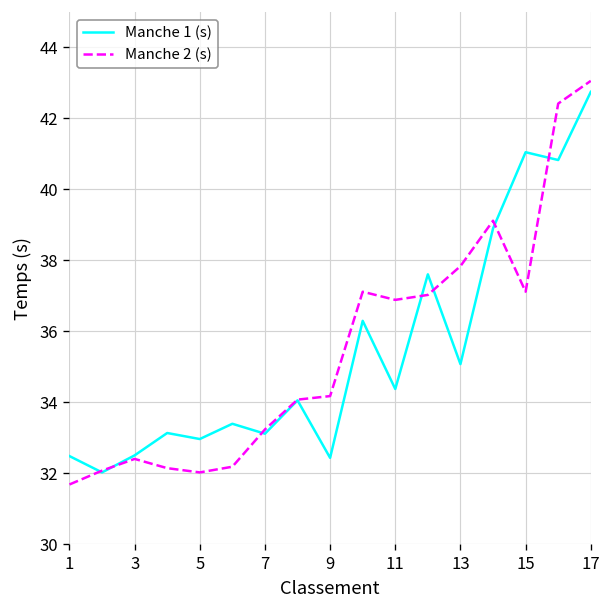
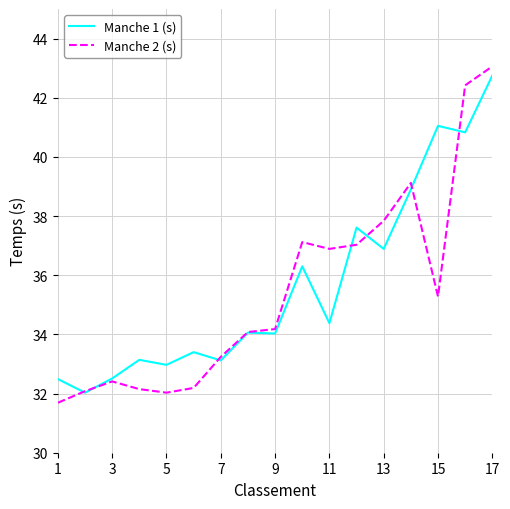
Manche 1 (s), 9: 32.4 -> 34.0
Manche 1 (s), 13: 35.1 -> 36.9
Manche 2 (s), 15: 37.1 -> 35.3
